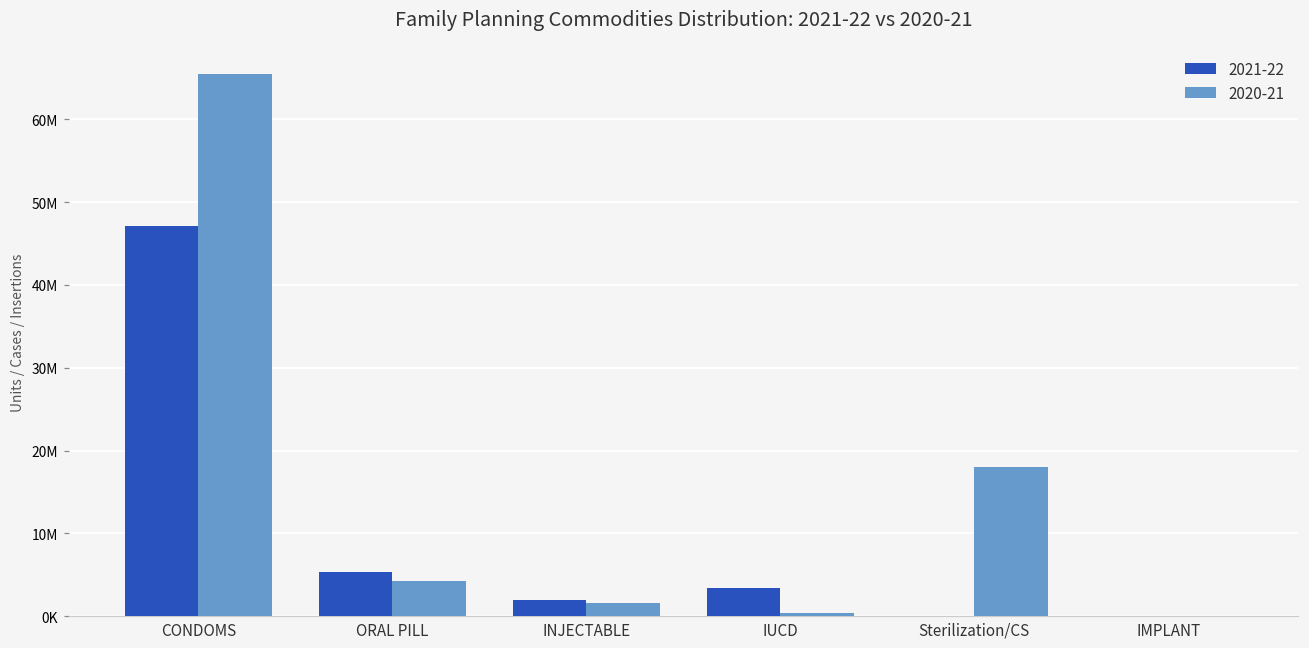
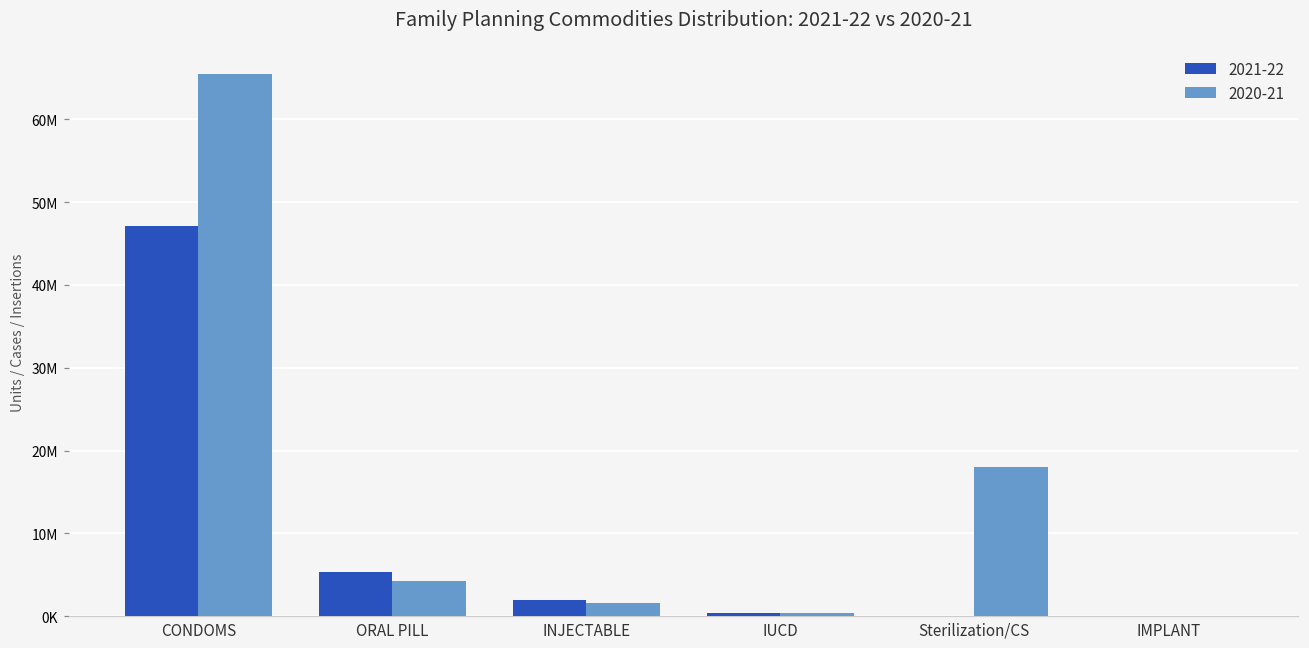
2021-22, IUCD: 3000000 -> 0
